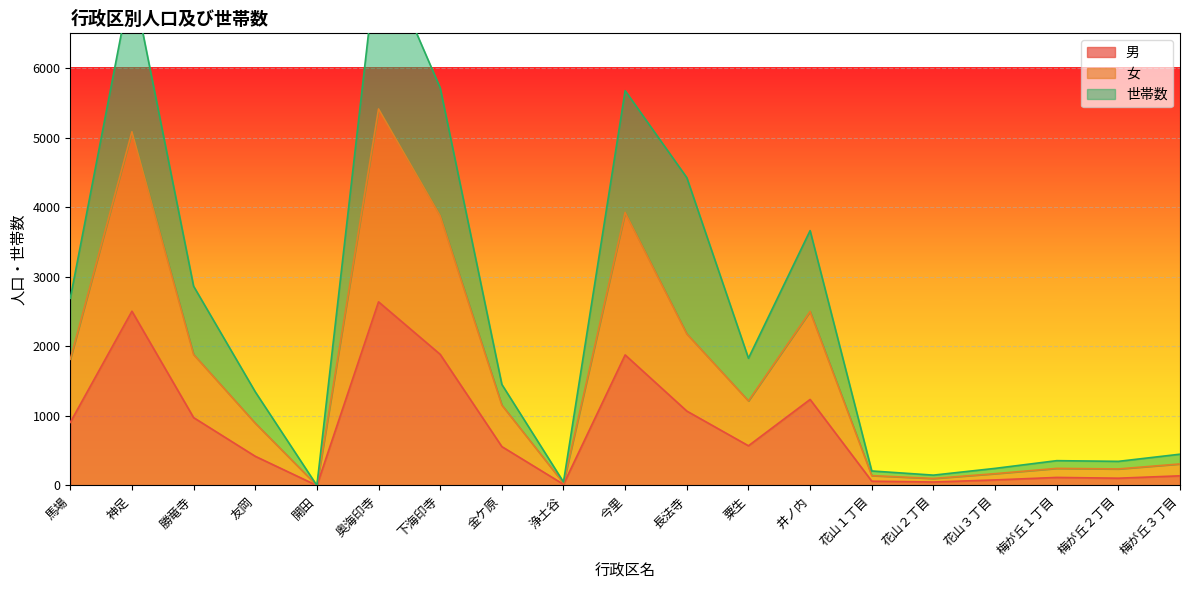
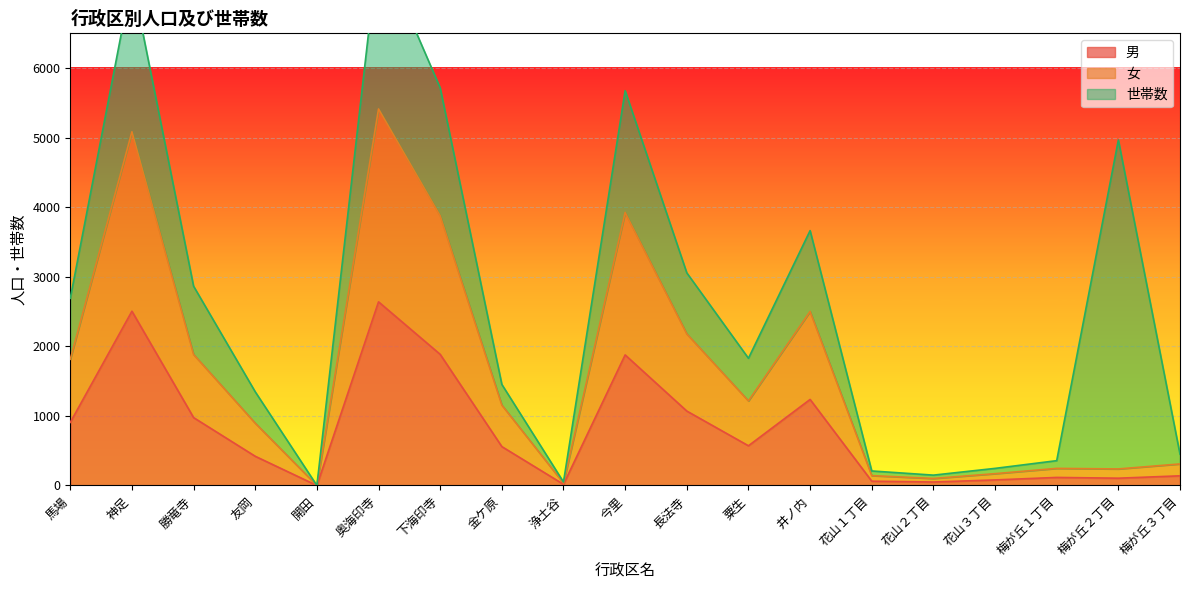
世帯数, 長法寺: 2200 -> 900
世帯数, 梅が丘２丁目: 100 -> 4700
